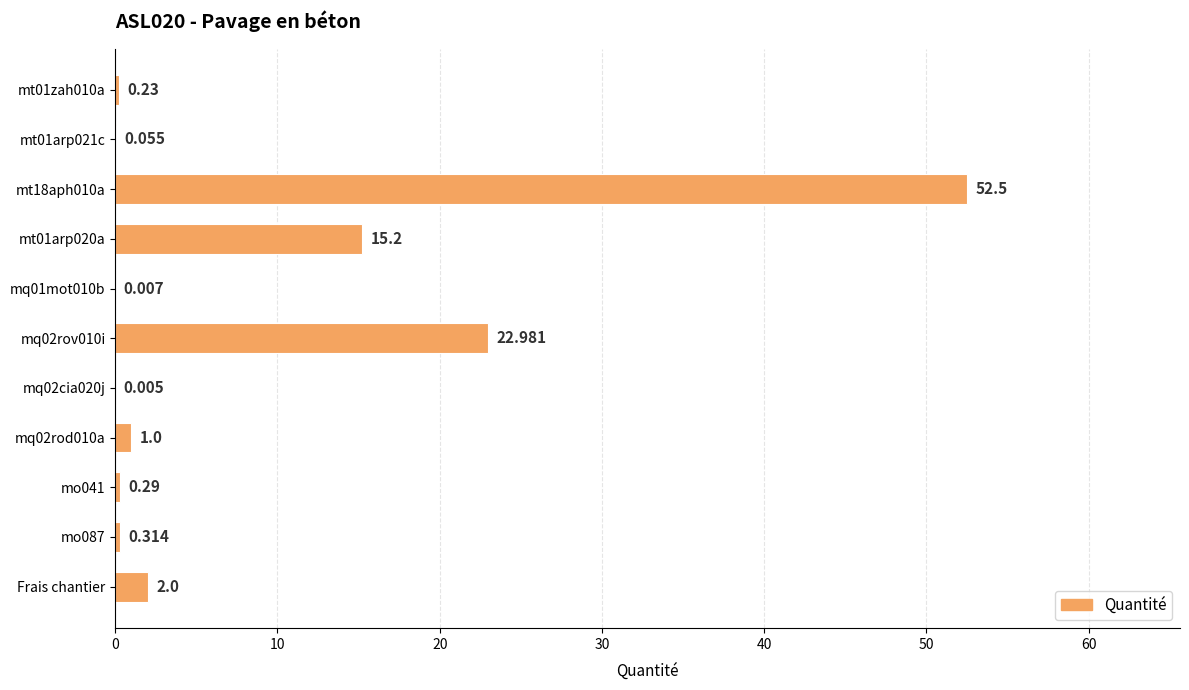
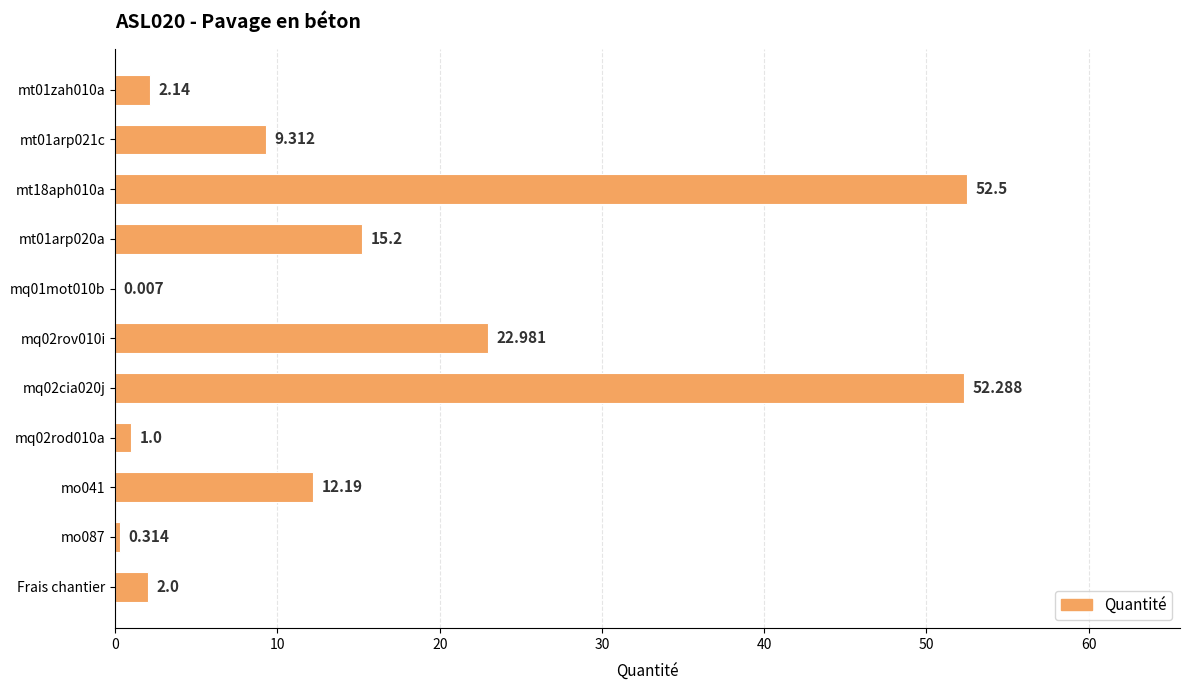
mt01zah010a: 0.23 -> 2.14
mt01arp021c: 0.055 -> 9.312
mq02cia020j: 0.005 -> 52.288
mo041: 0.29 -> 12.19
